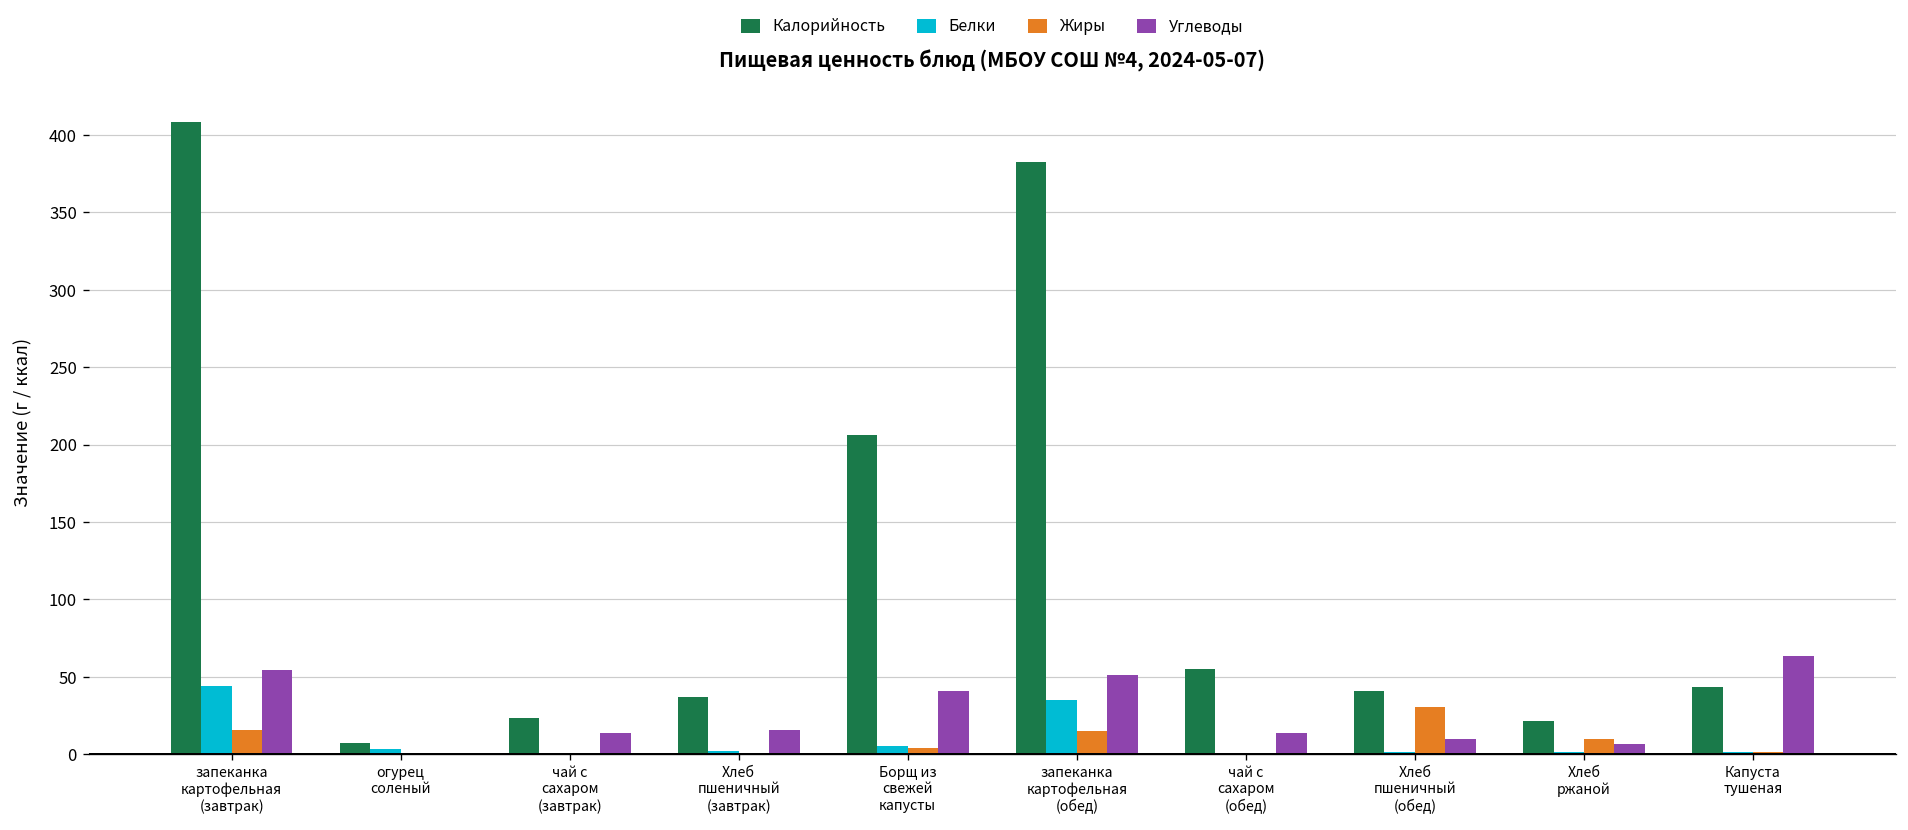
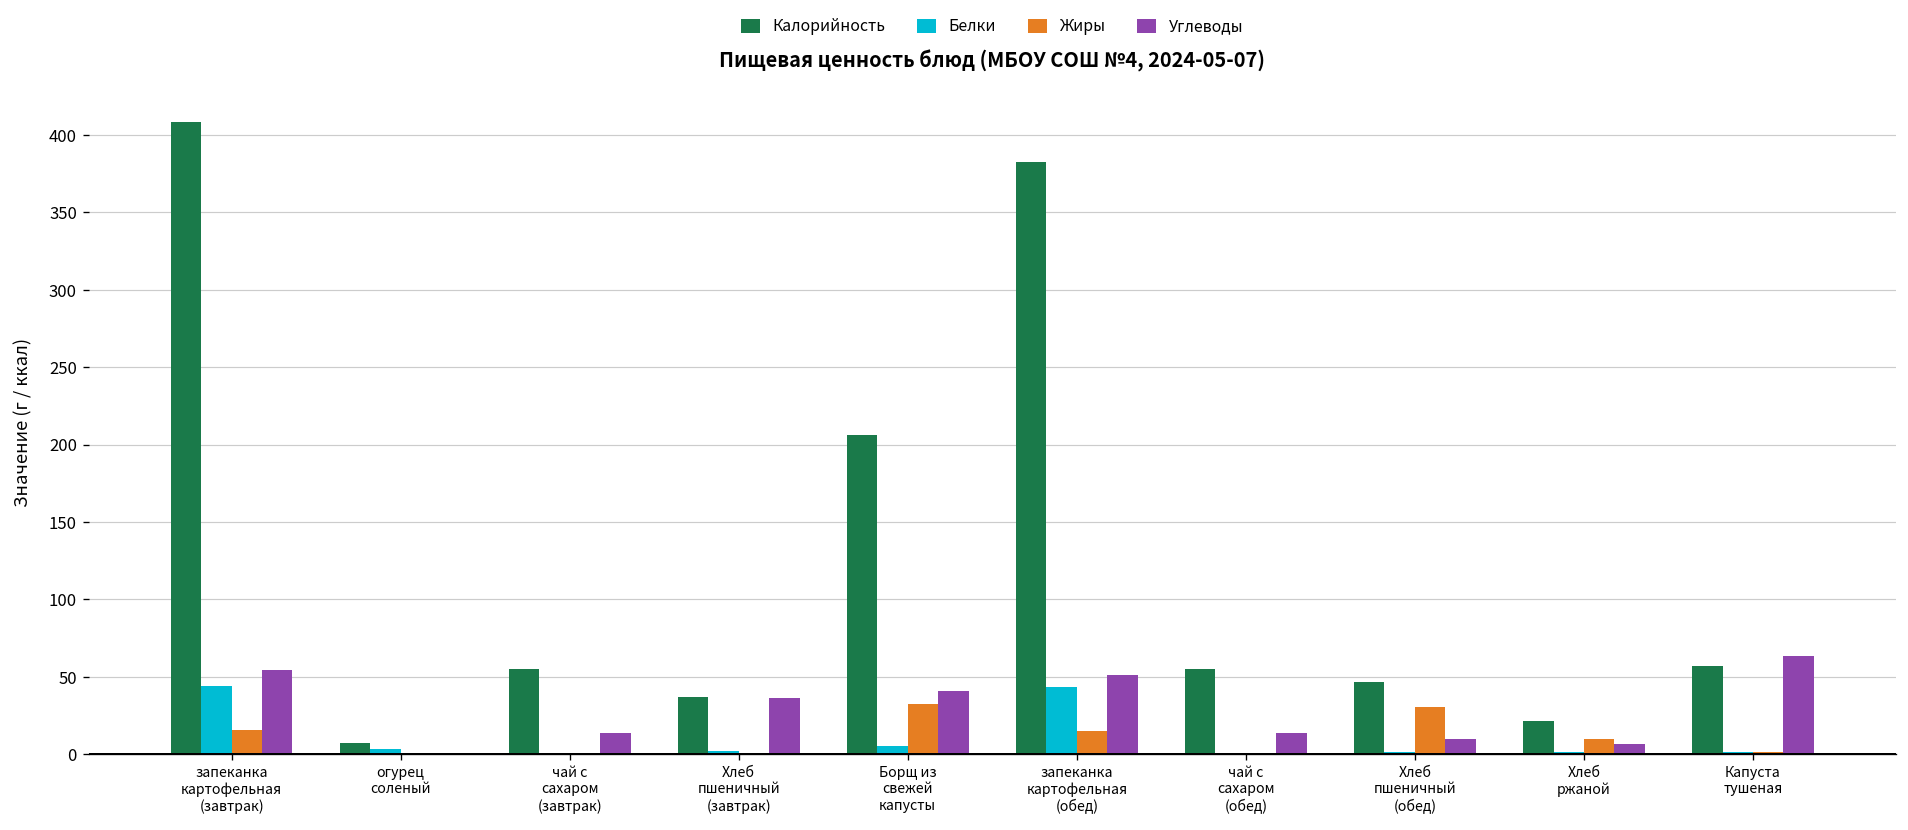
Калорийность, чай с сахаром (завтрак): 24 -> 55
Углеводы, Хлеб пшеничный (завтрак): 16 -> 36
Жиры, Борщ из свежей капусты: 4 -> 32
Белки, запеканка картофельная (обед): 35 -> 43
Калорийность, Хлеб пшеничный (обед): 41 -> 47
Калорийность, Капуста тушеная: 44 -> 57
